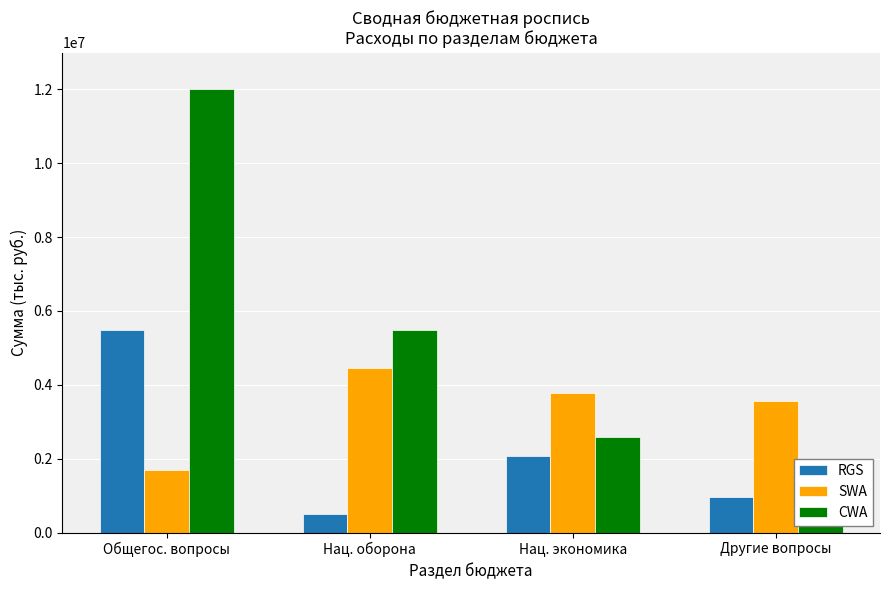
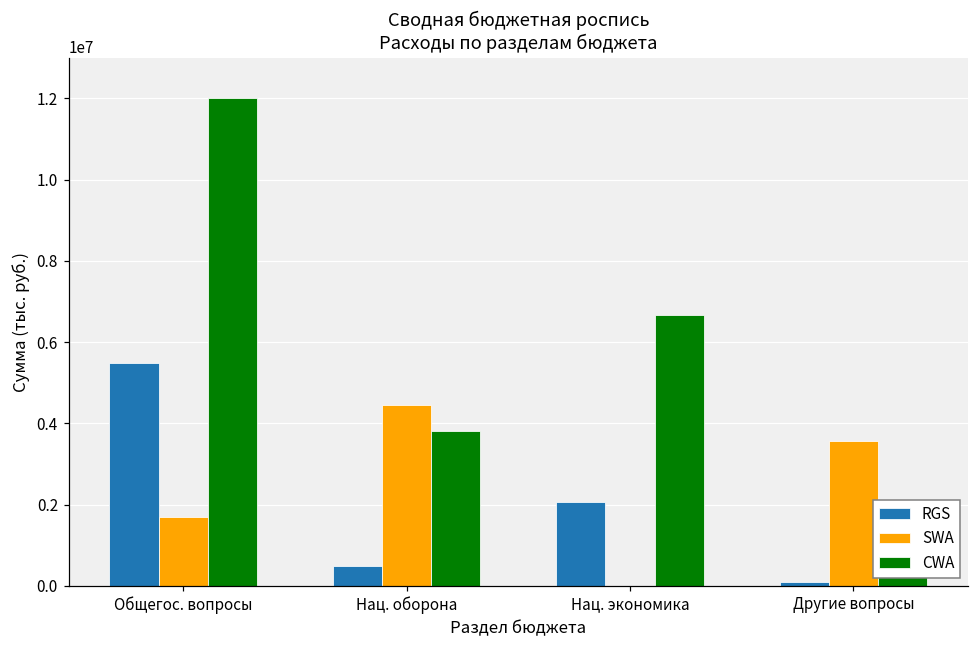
CWA, Нац. оборона: 5500000 -> 3800000
SWA, Нац. экономика: 3800000 -> 0
CWA, Нац. экономика: 2600000 -> 6700000
RGS, Другие вопросы: 1000000 -> 100000
